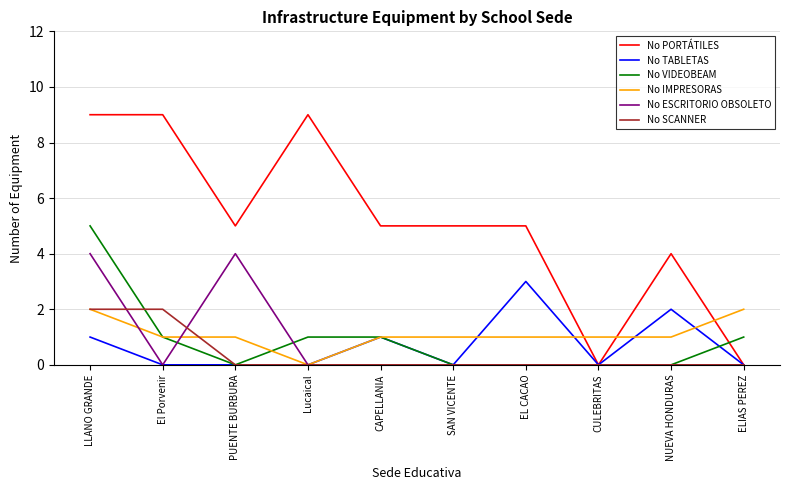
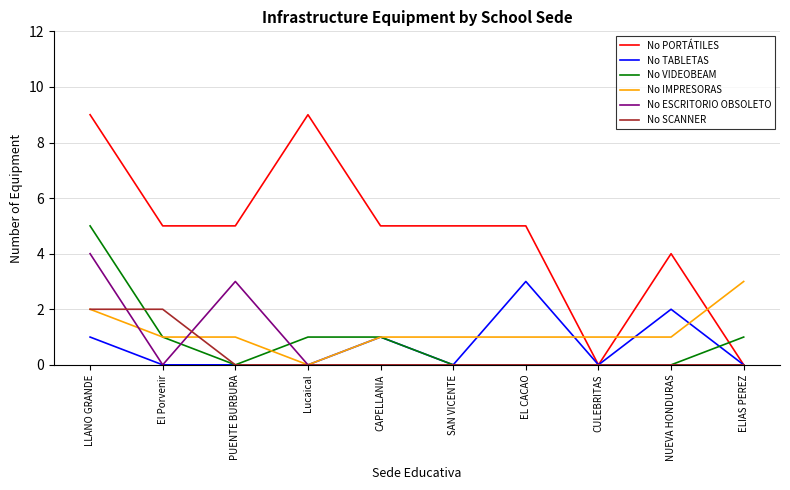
No PORTÁTILES, El Porvenir: 9 -> 5
No ESCRITORIO OBSOLETO, PUENTE BURBURA: 4 -> 3
No IMPRESORAS, ELIAS PEREZ: 2 -> 3
